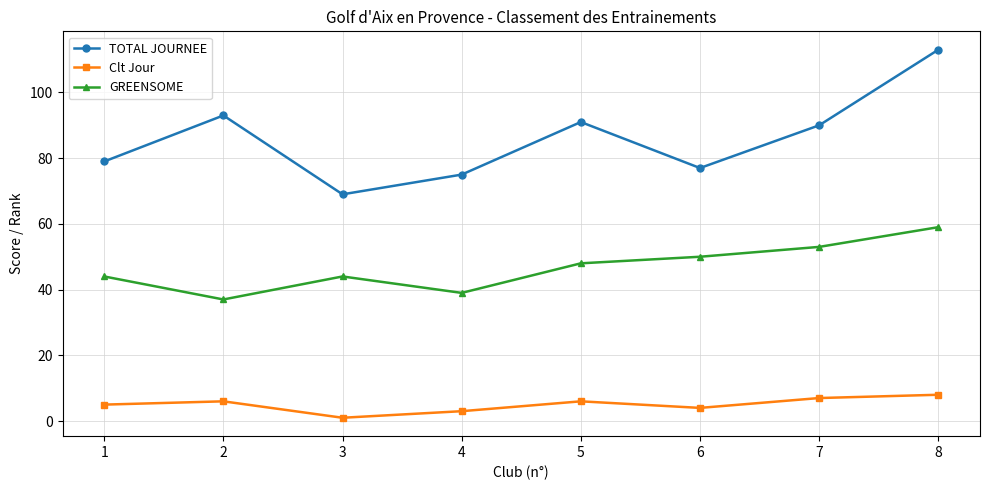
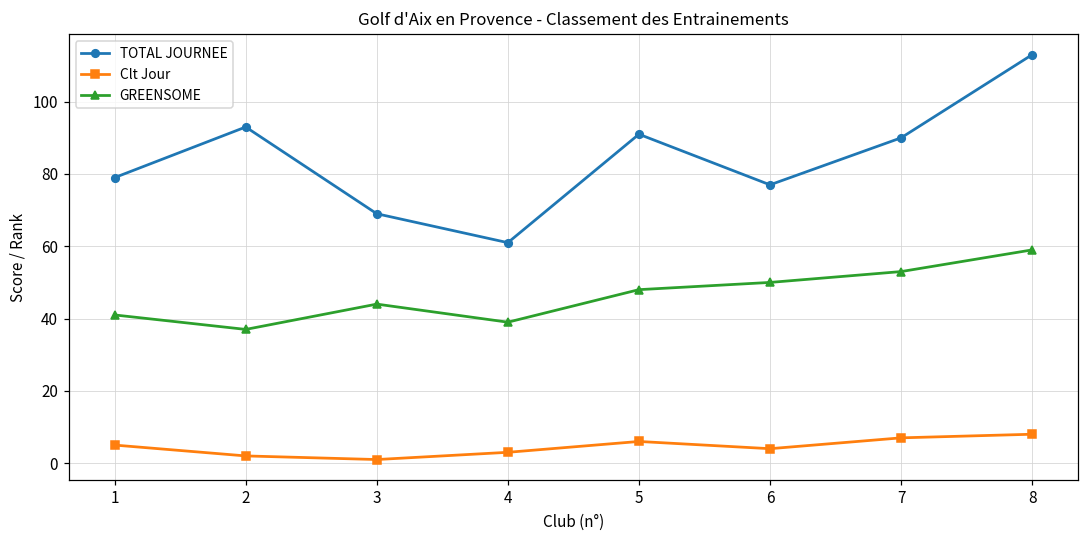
GREENSOME, 1: 44 -> 41
Clt Jour, 2: 6 -> 2
TOTAL JOURNEE, 4: 75 -> 61
